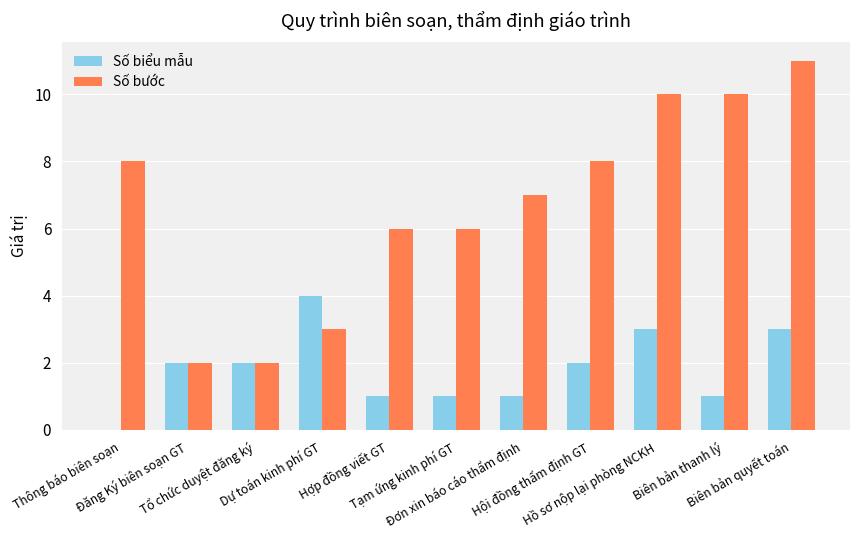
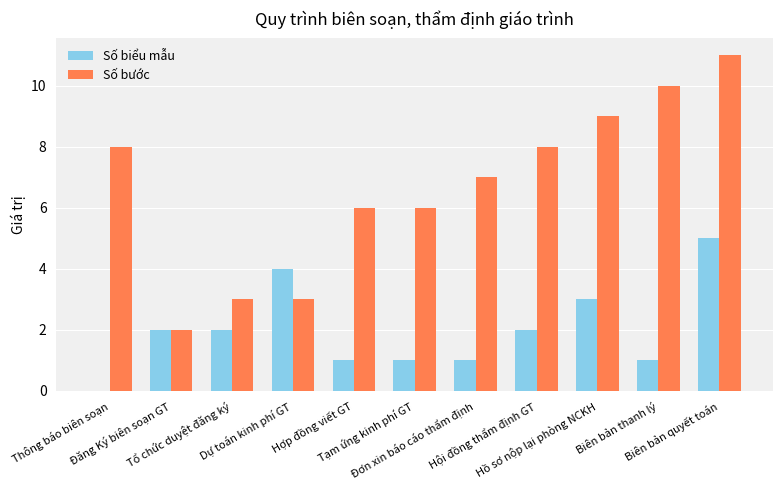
Số bước, Tổ chức duyệt đăng ký: 2 -> 3
Số bước, Hồ sơ nộp lại phòng NCKH: 10 -> 9
Số biểu mẫu, Biên bản quyết toán: 3 -> 5
